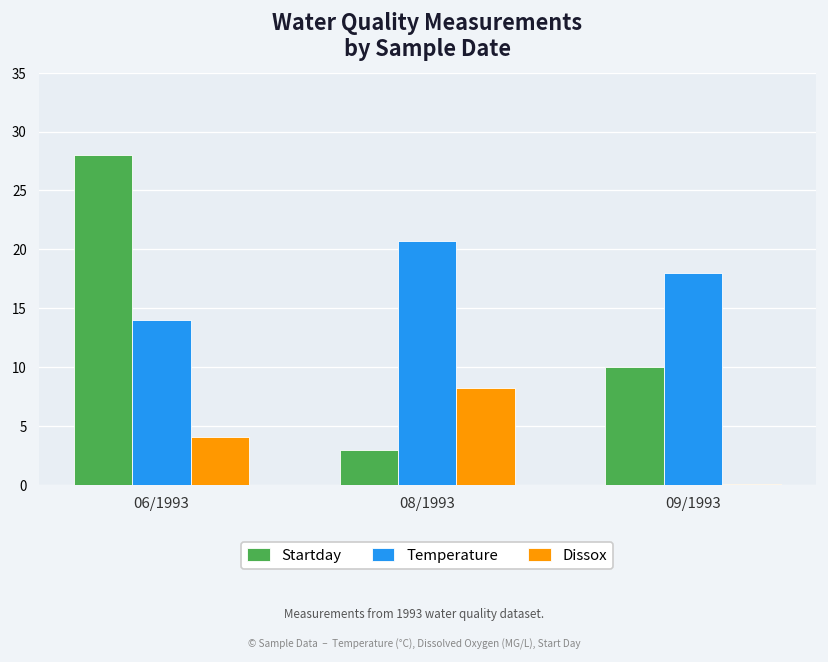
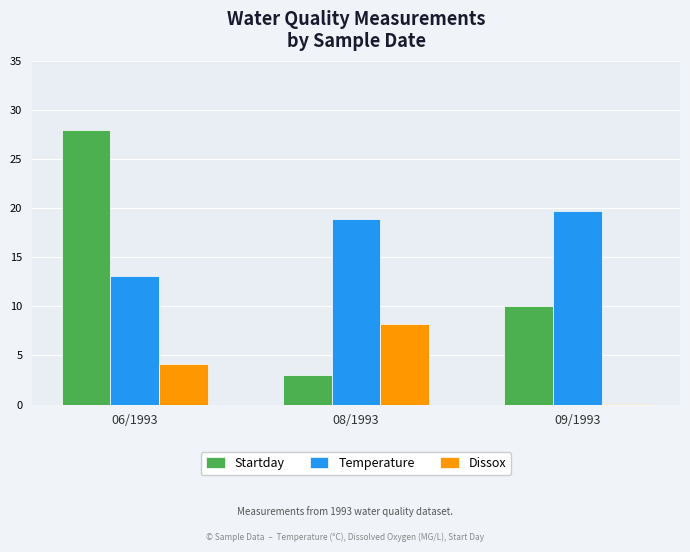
Temperature, 06/1993: 14 -> 13
Temperature, 08/1993: 21 -> 19
Temperature, 09/1993: 18 -> 20
